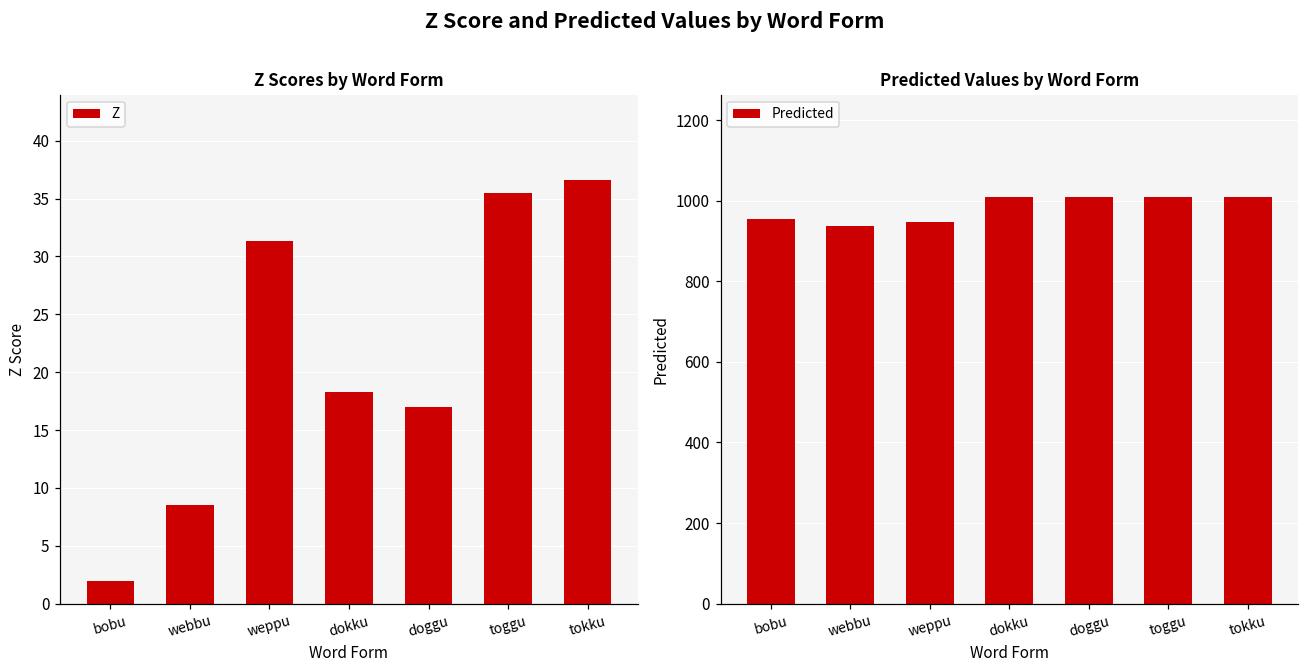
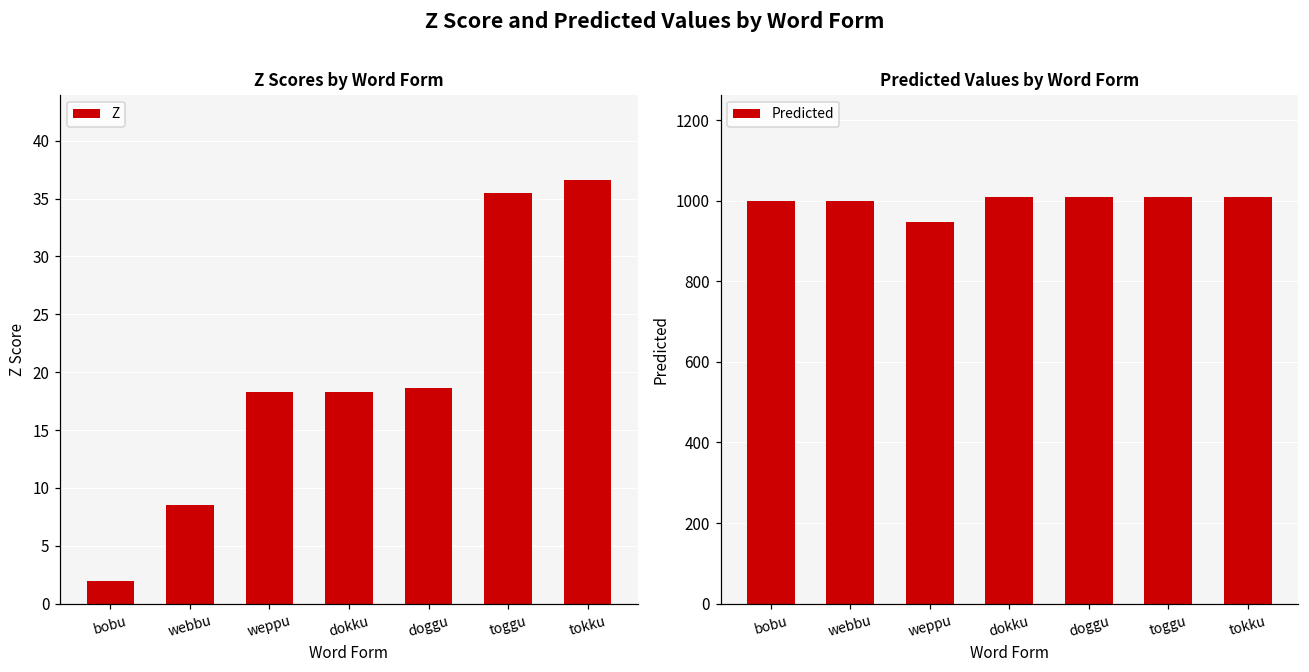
Z Scores by Word Form, weppu: 31.3 -> 18.3
Z Scores by Word Form, doggu: 17.0 -> 18.6
Predicted Values by Word Form, bobu: 960 -> 1000
Predicted Values by Word Form, webbu: 940 -> 1000
